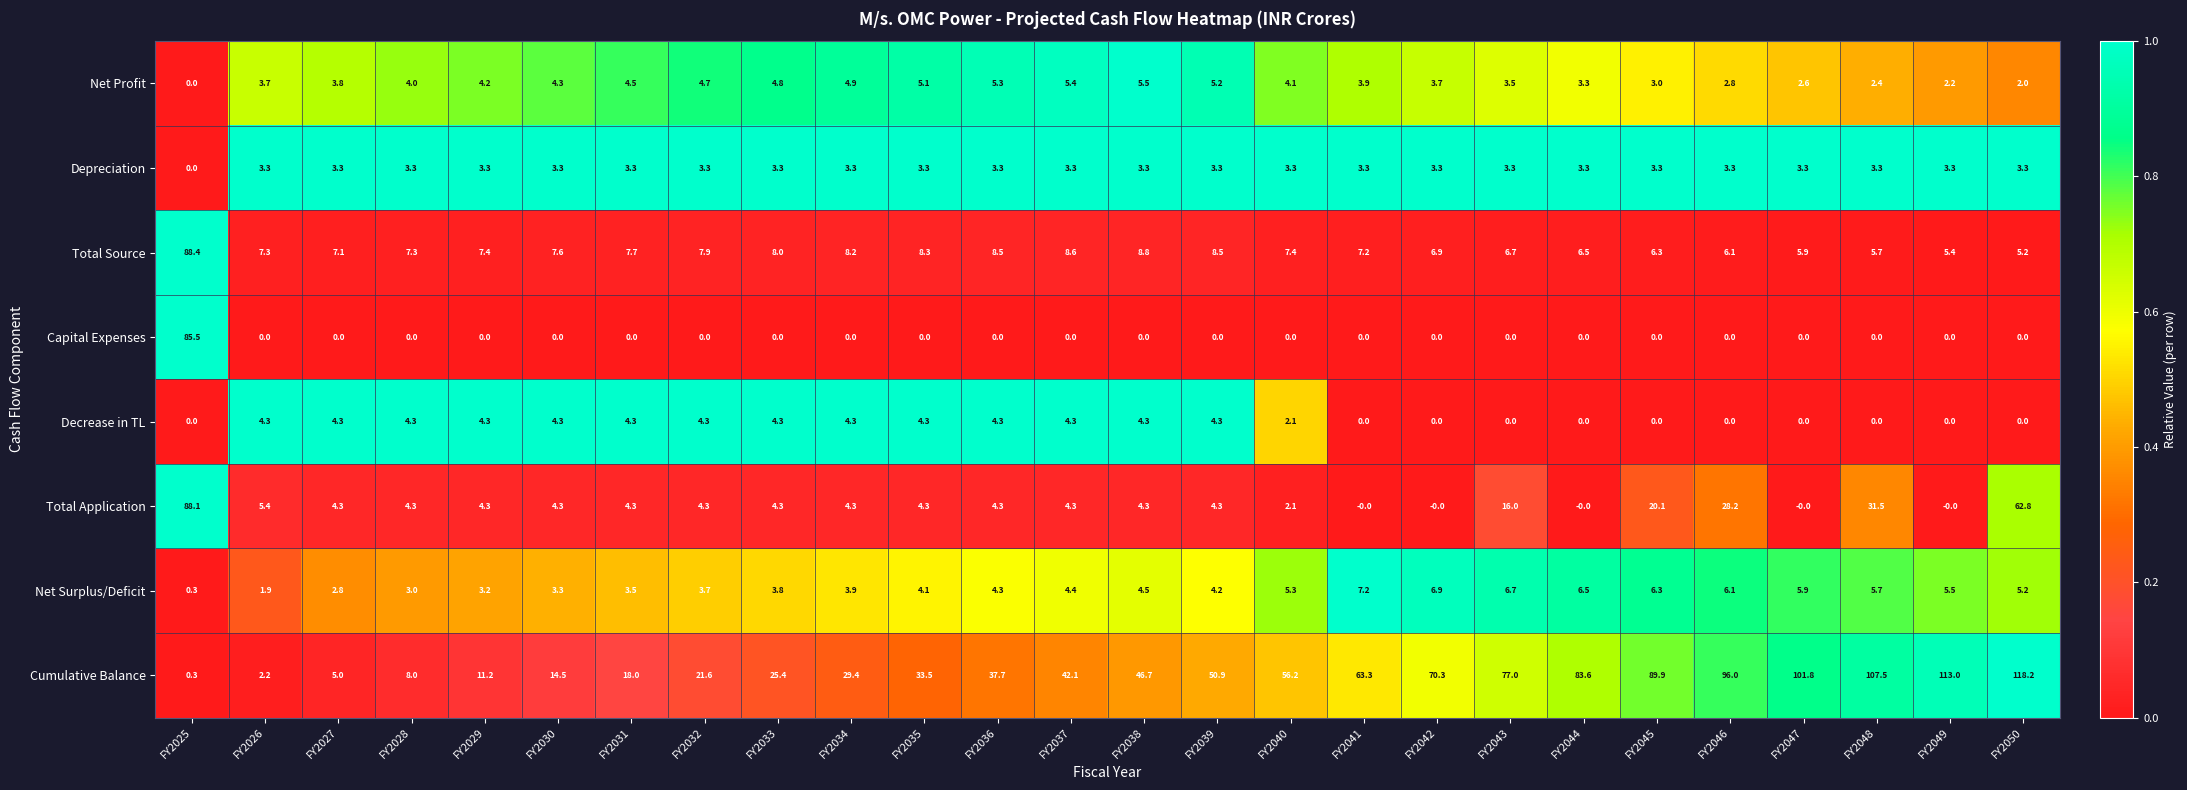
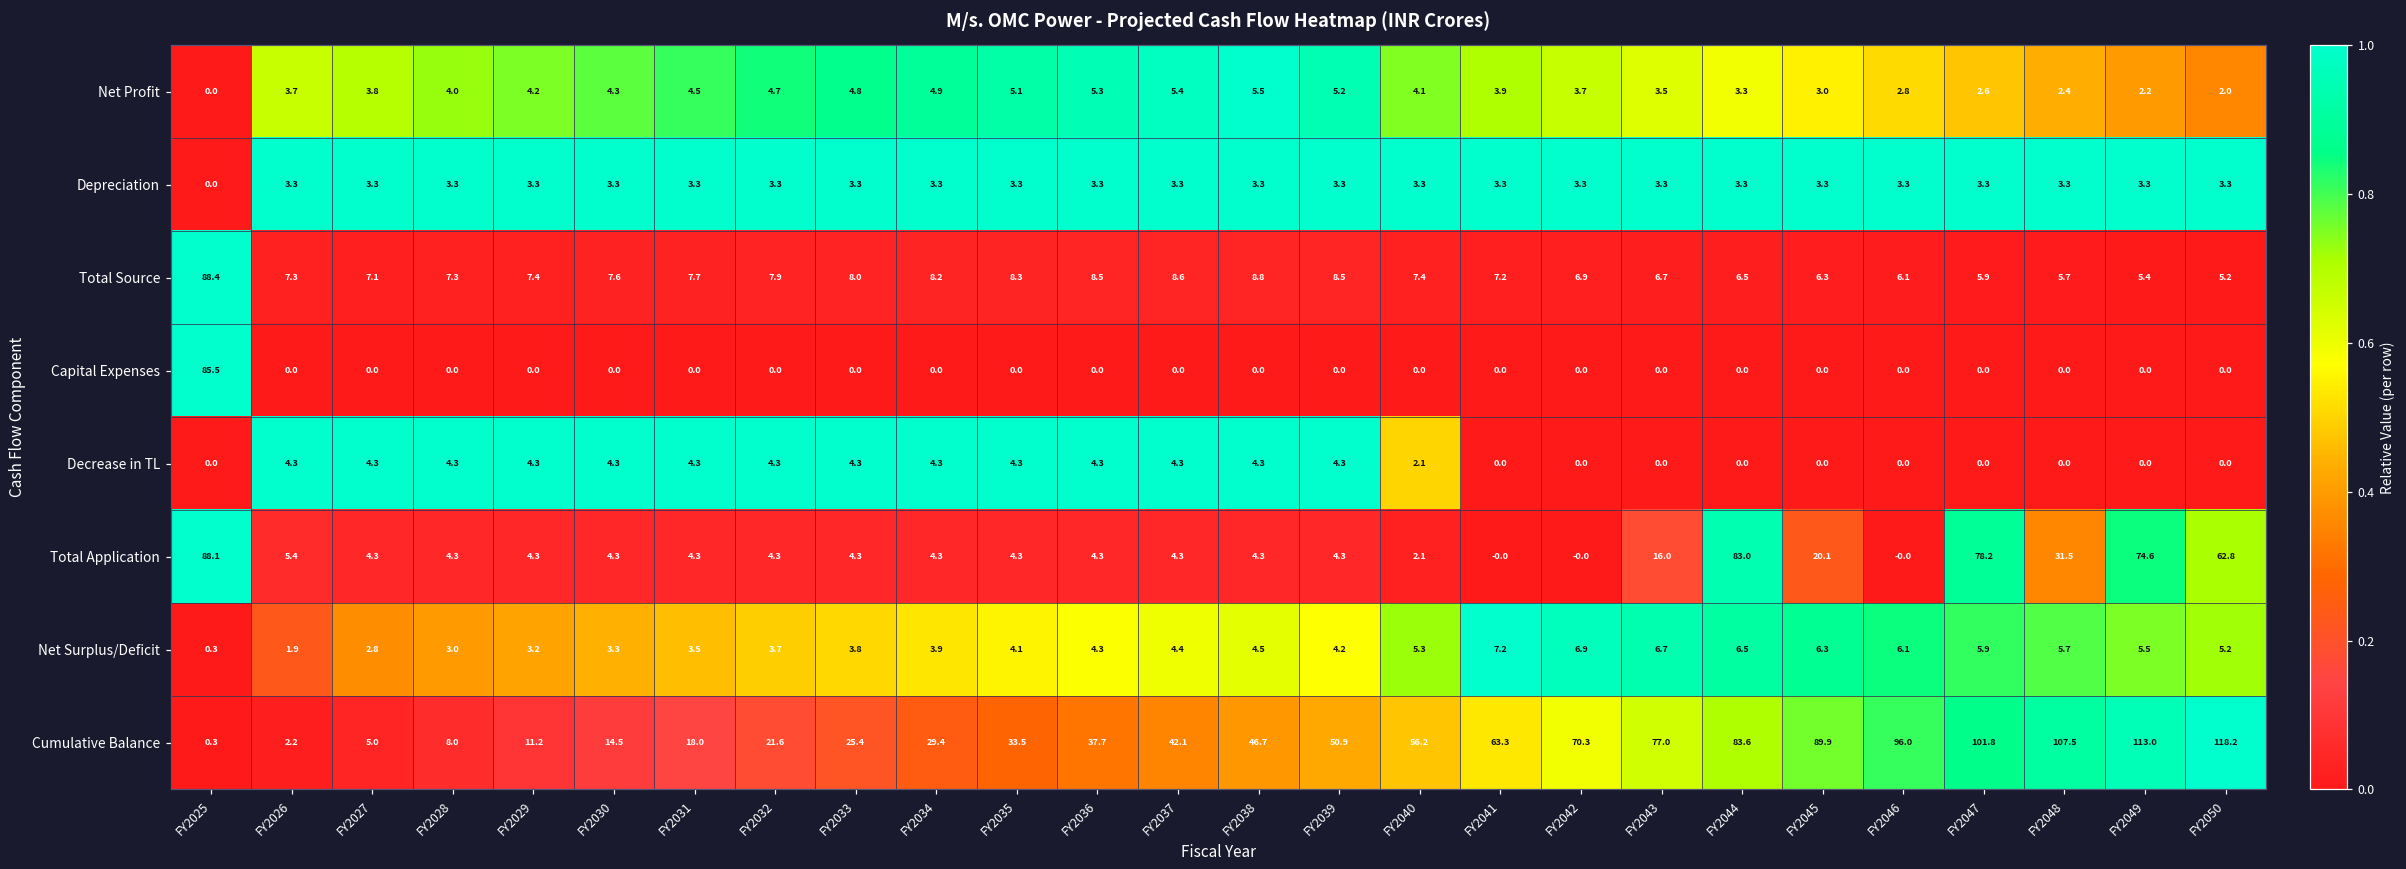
Total Application, FY2044: -0.0 -> 83.0
Total Application, FY2046: 28.2 -> -0.0
Total Application, FY2047: -0.0 -> 78.2
Total Application, FY2049: -0.0 -> 74.6
